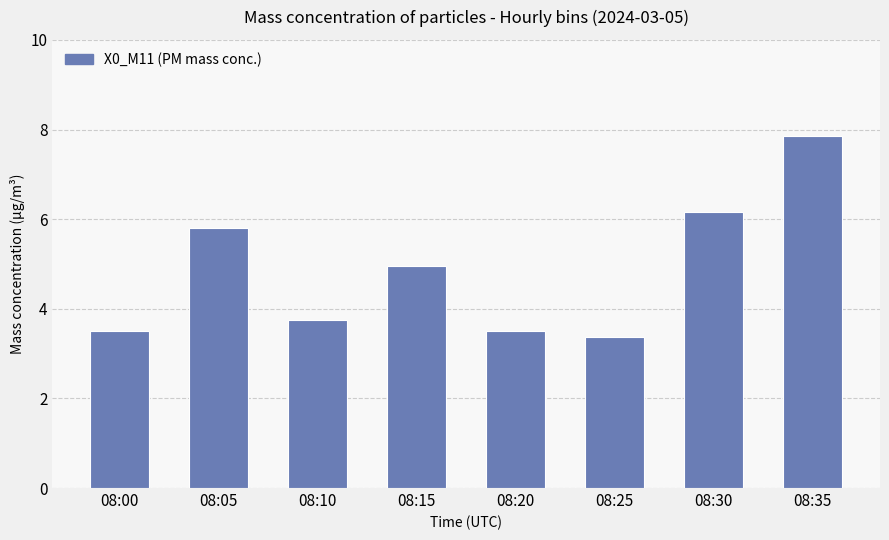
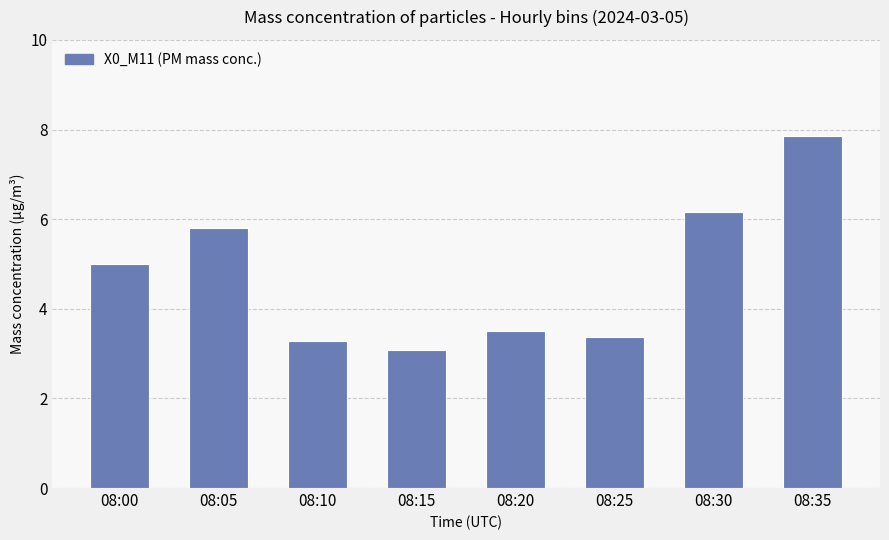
08:00: 3.5 -> 5.0
08:10: 3.8 -> 3.3
08:15: 5.0 -> 3.1
